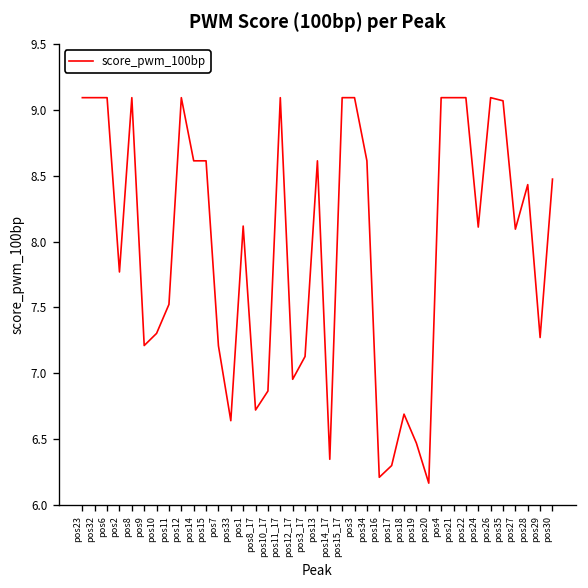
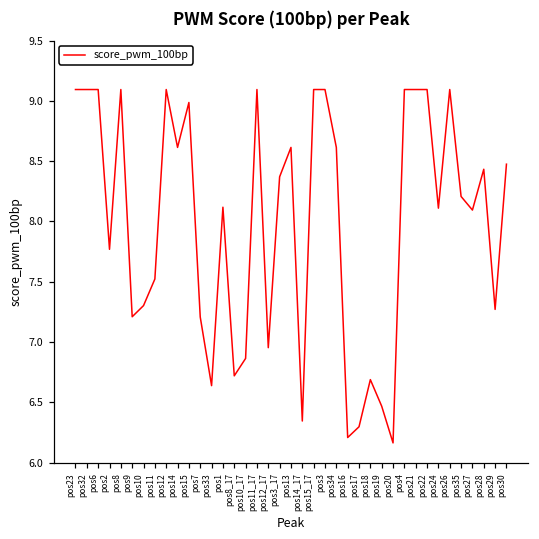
pos15: 8.61 -> 8.99
pos3_17: 7.13 -> 8.37
pos35: 9.07 -> 8.21
